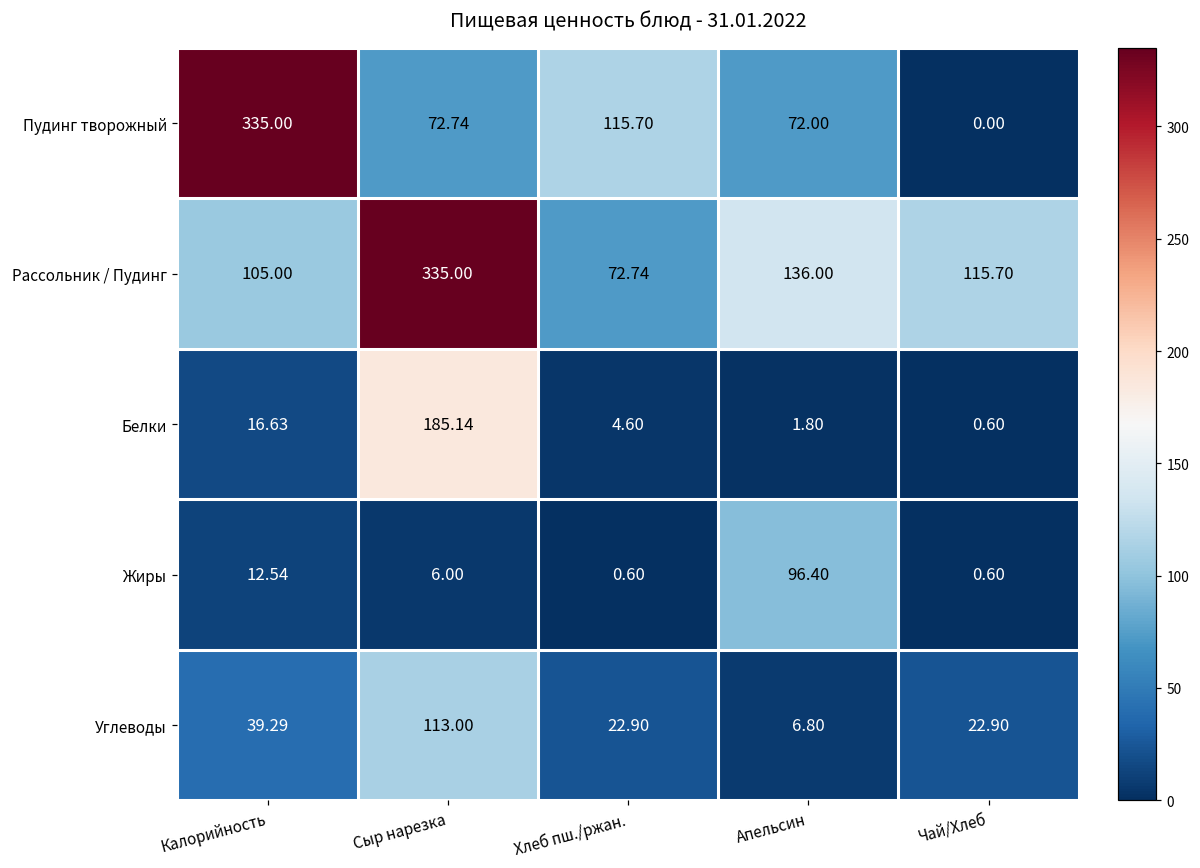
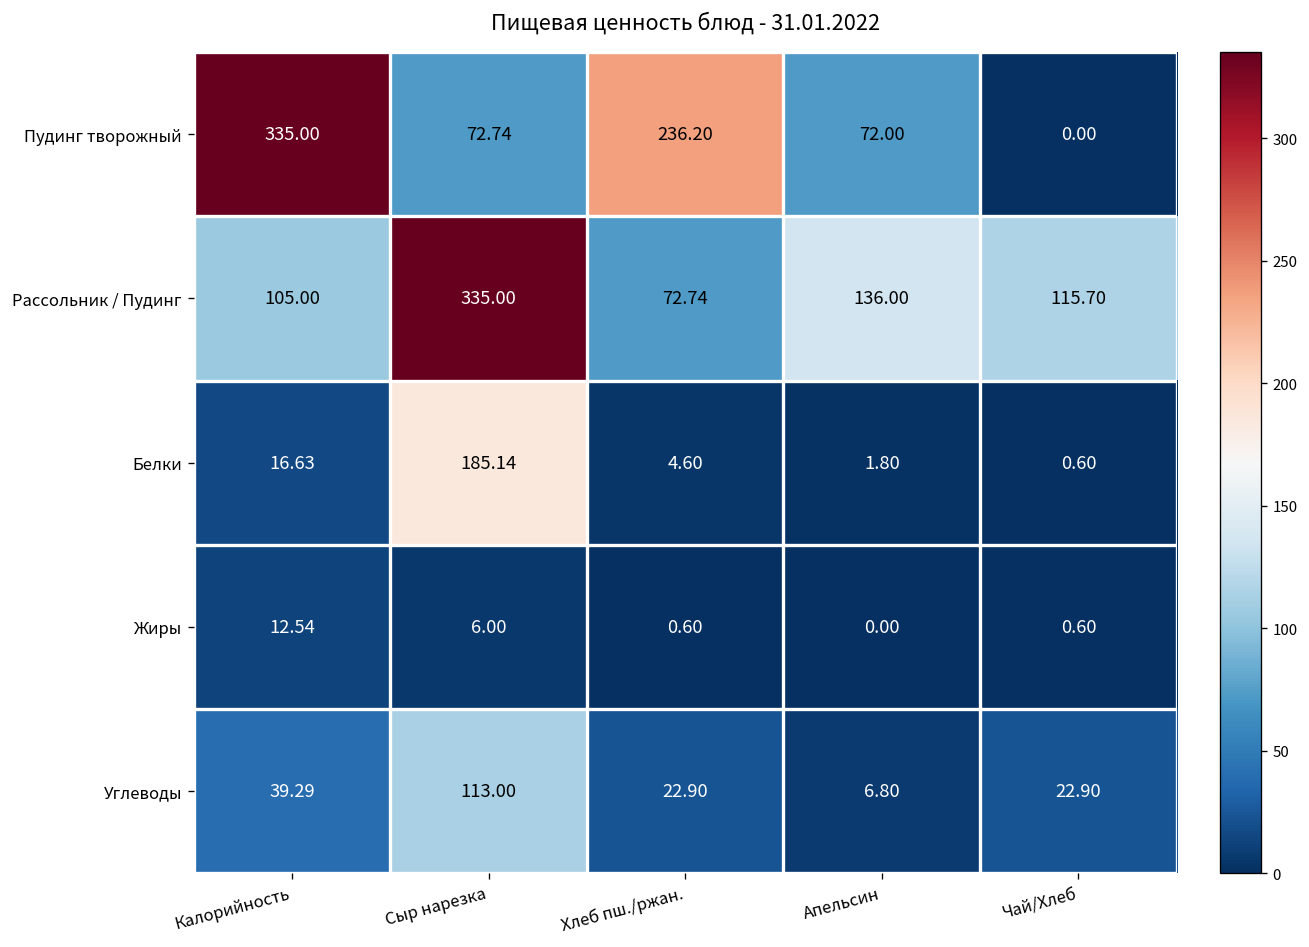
Пудинг творожный, Хлеб пш./ржан.: 115.70 -> 236.20
Жиры, Апельсин: 96.40 -> 0.00
